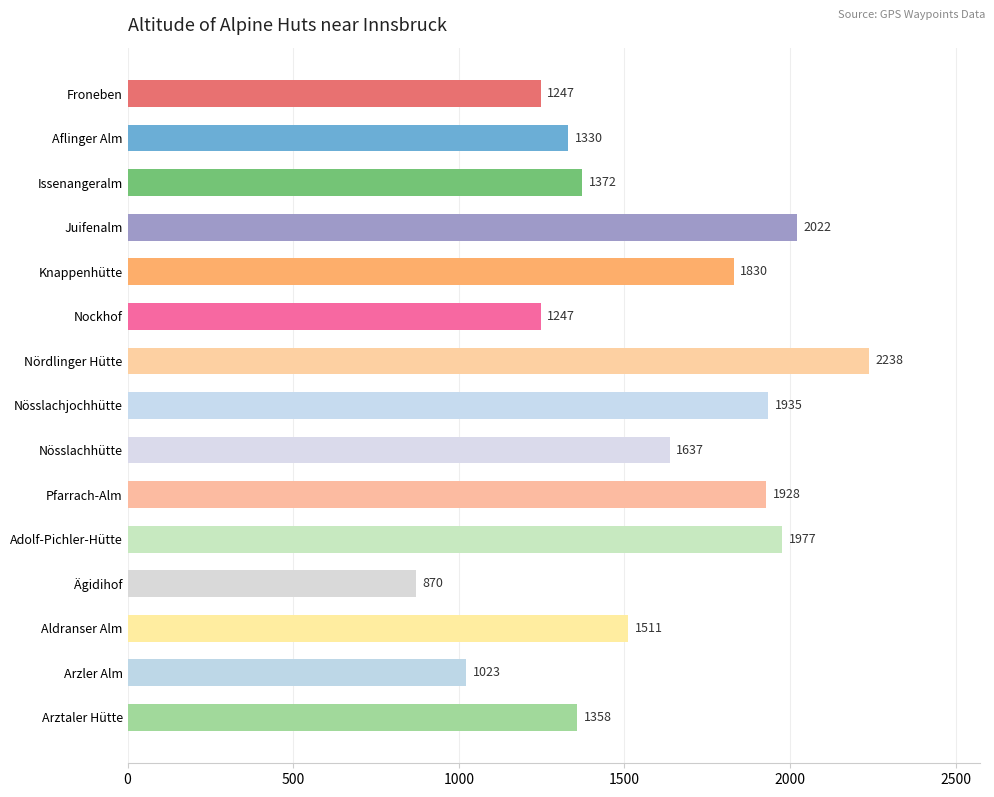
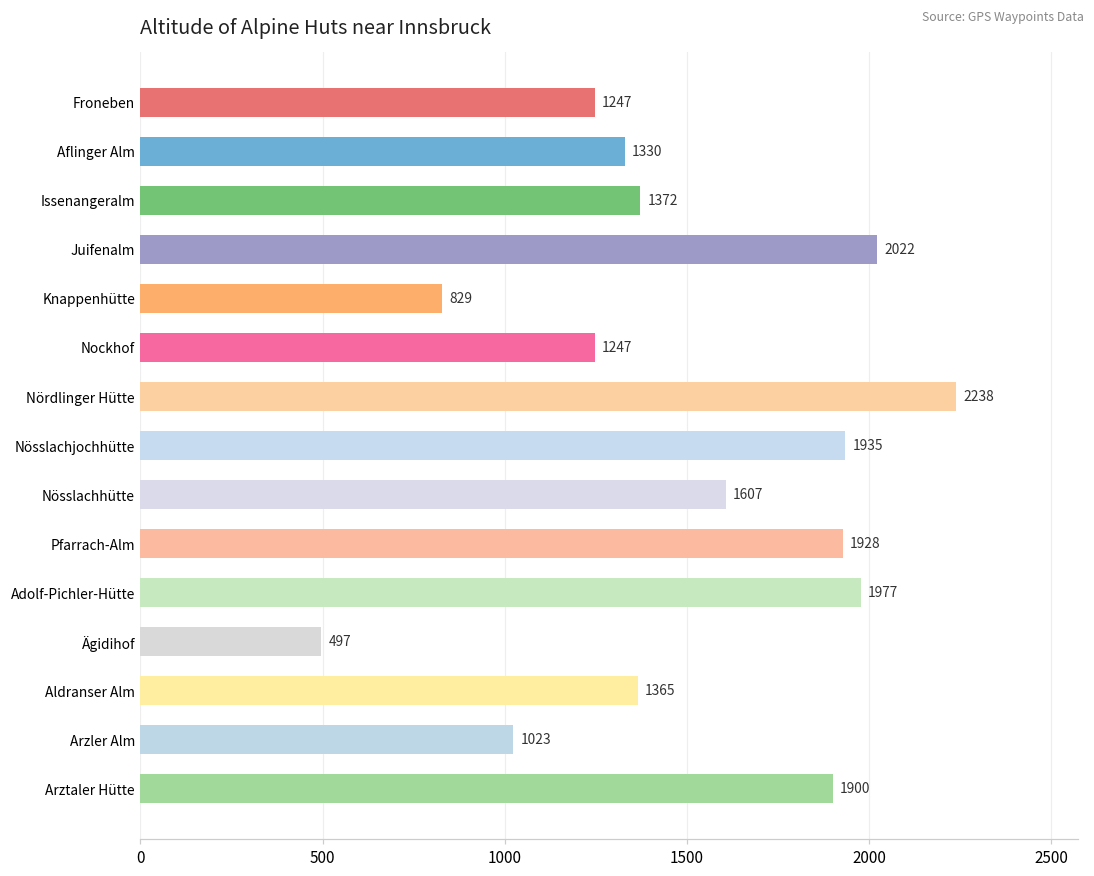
Knappenhütte: 1830 -> 829
Nösslachhütte: 1637 -> 1607
Ägidihof: 870 -> 497
Aldranser Alm: 1511 -> 1365
Arztaler Hütte: 1358 -> 1900
